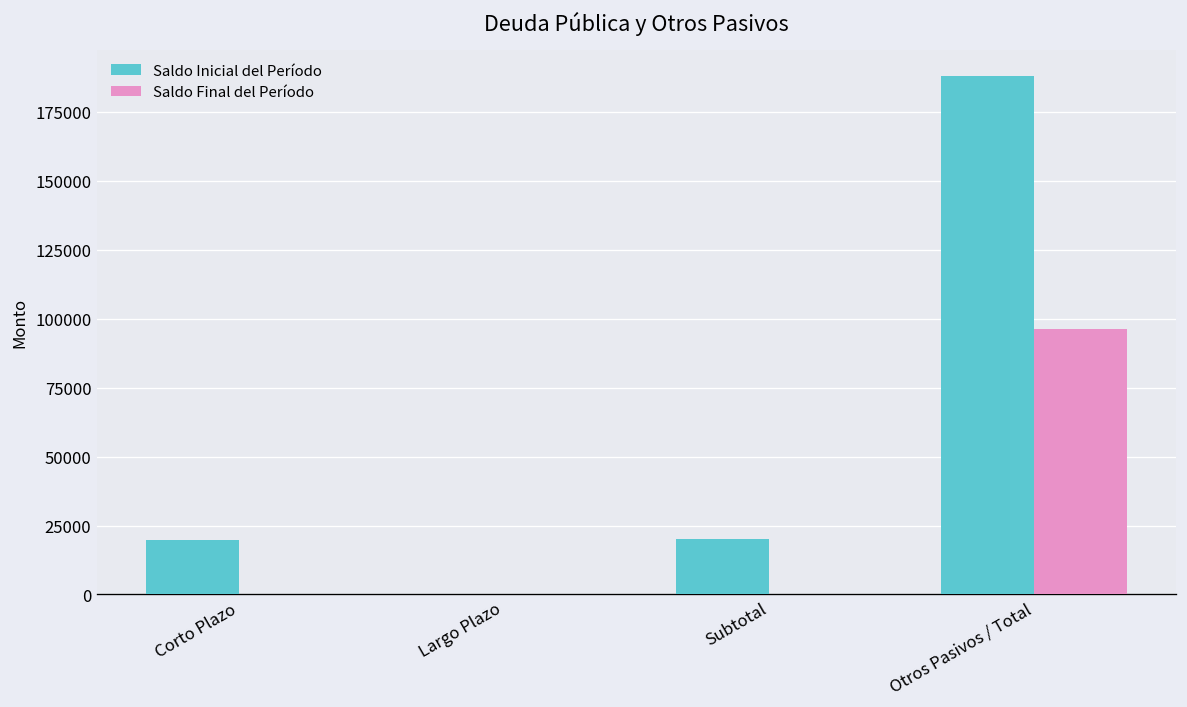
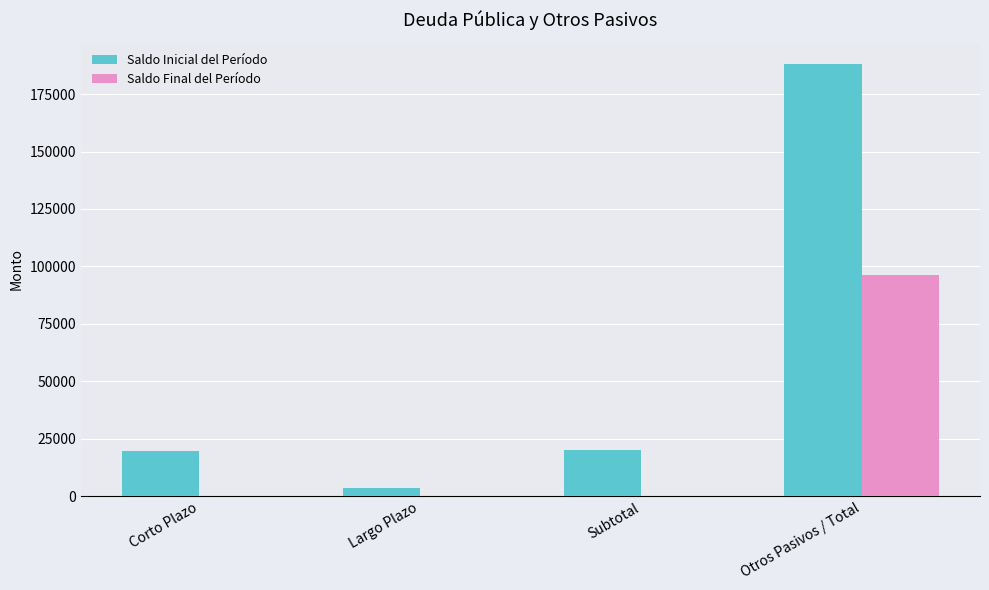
Saldo Inicial del Período, Largo Plazo: 0 -> 4000
